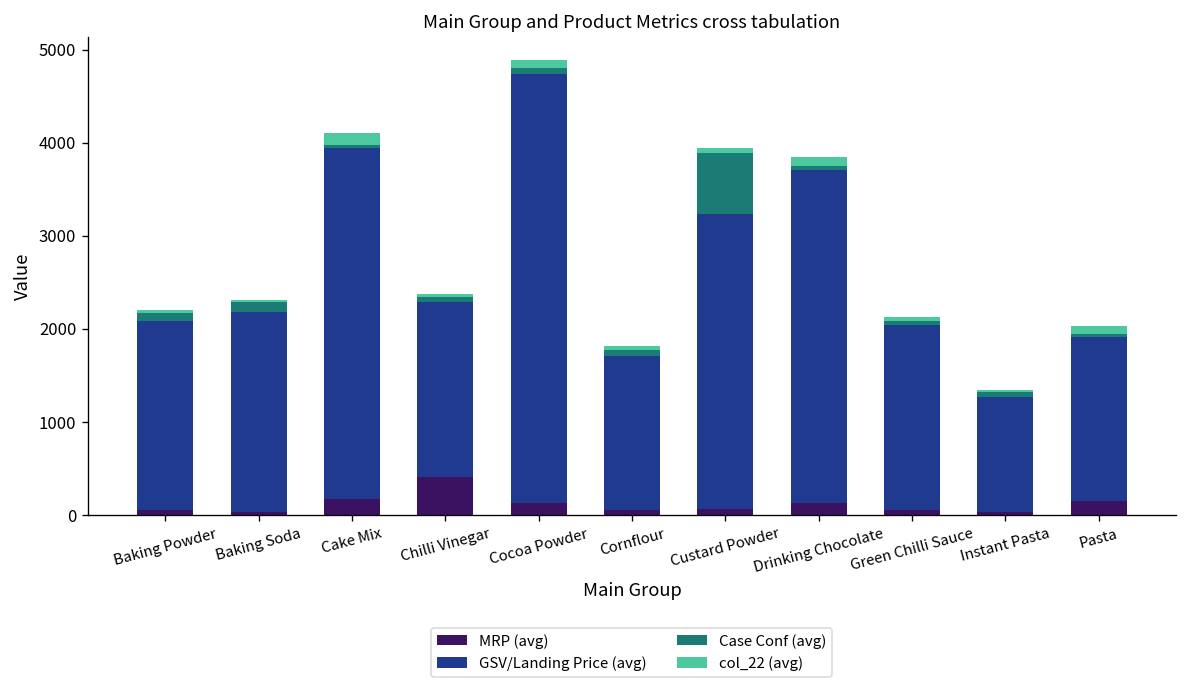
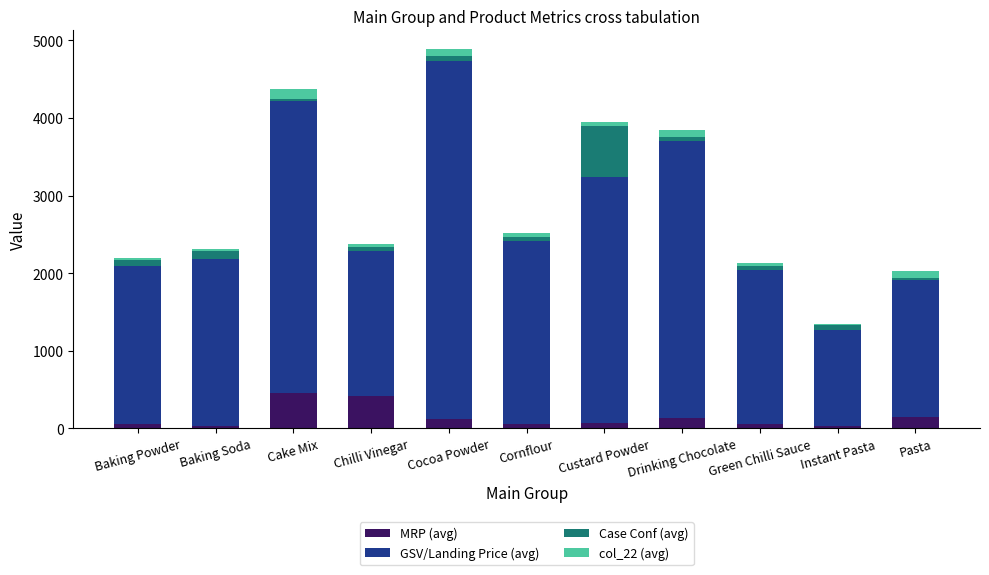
MRP (avg), Cake Mix: 200 -> 500
GSV/Landing Price (avg), Cornflour: 1600 -> 2400
